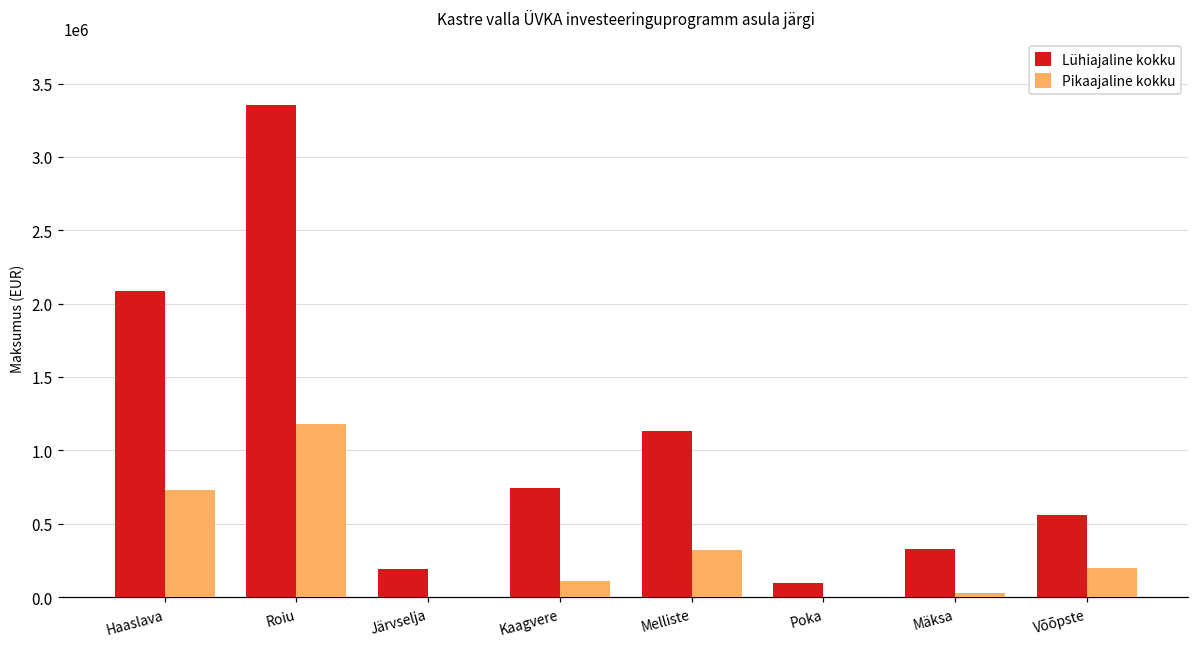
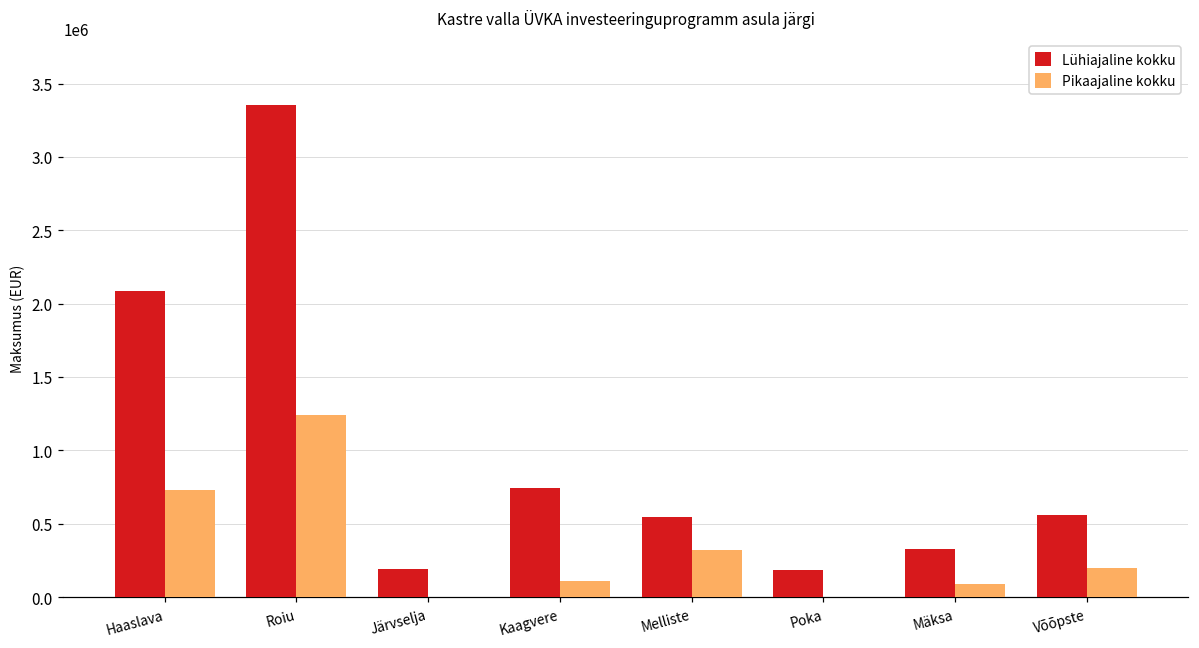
Pikaajaline kokku, Roiu: 1180000 -> 1240000
Lühiajaline kokku, Melliste: 1130000 -> 550000
Lühiajaline kokku, Poka: 90000 -> 190000
Pikaajaline kokku, Mäksa: 30000 -> 90000
